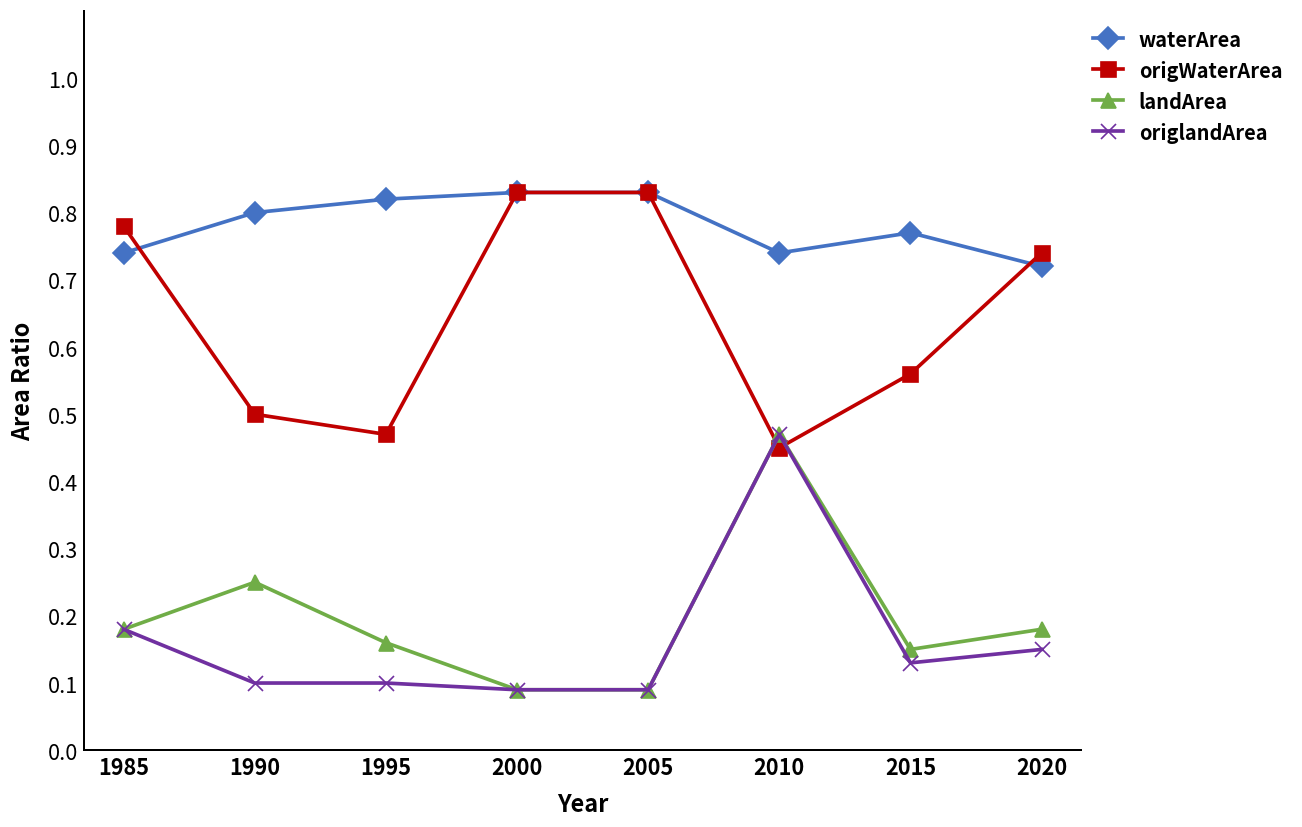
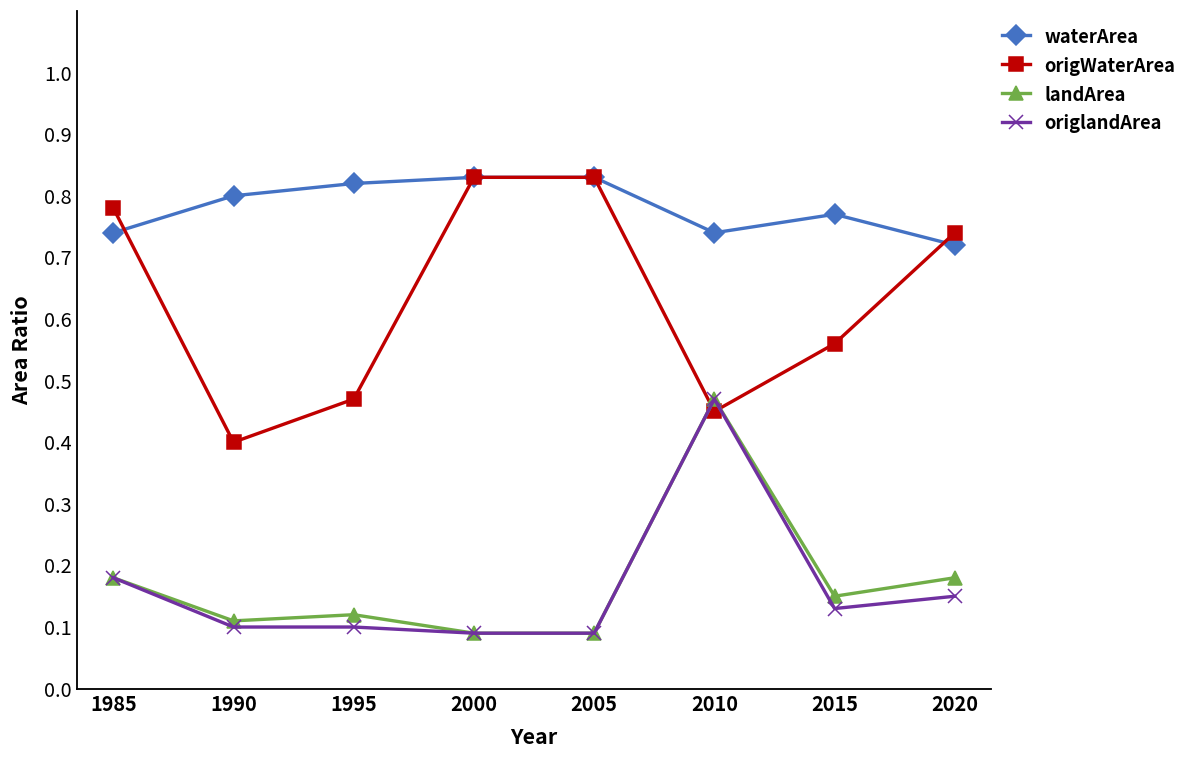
origWaterArea, 1990: 0.5 -> 0.4
landArea, 1990: 0.25 -> 0.11
landArea, 1995: 0.16 -> 0.12
